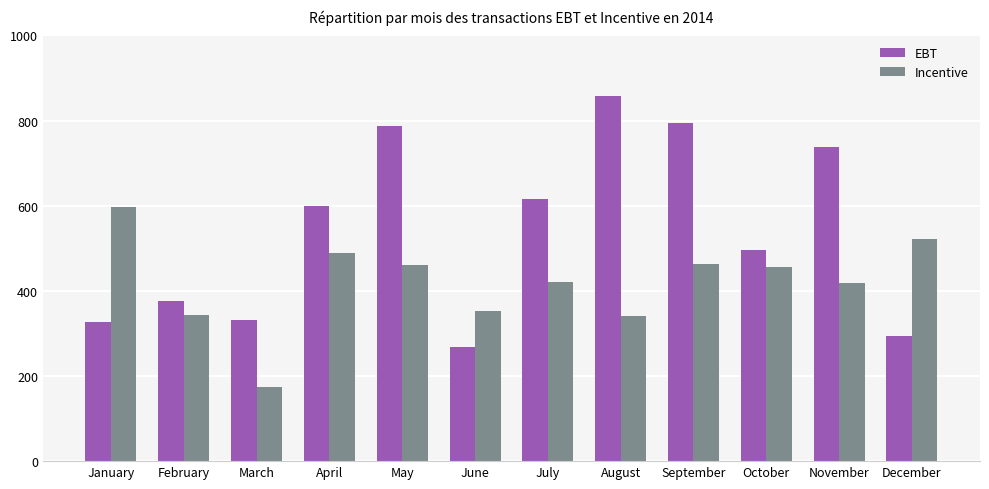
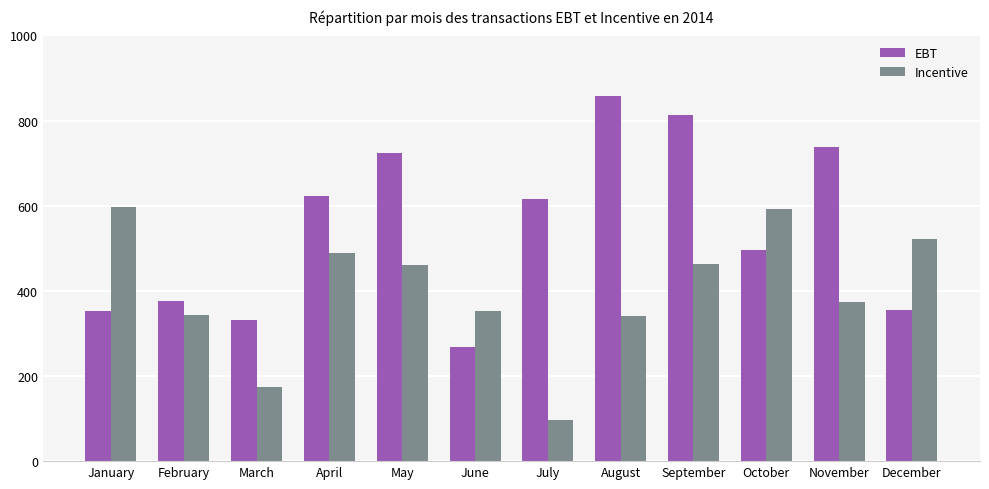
EBT, January: 330 -> 350
EBT, April: 600 -> 620
EBT, May: 790 -> 720
Incentive, July: 420 -> 100
EBT, September: 790 -> 810
Incentive, October: 460 -> 590
Incentive, November: 420 -> 370
EBT, December: 290 -> 360
